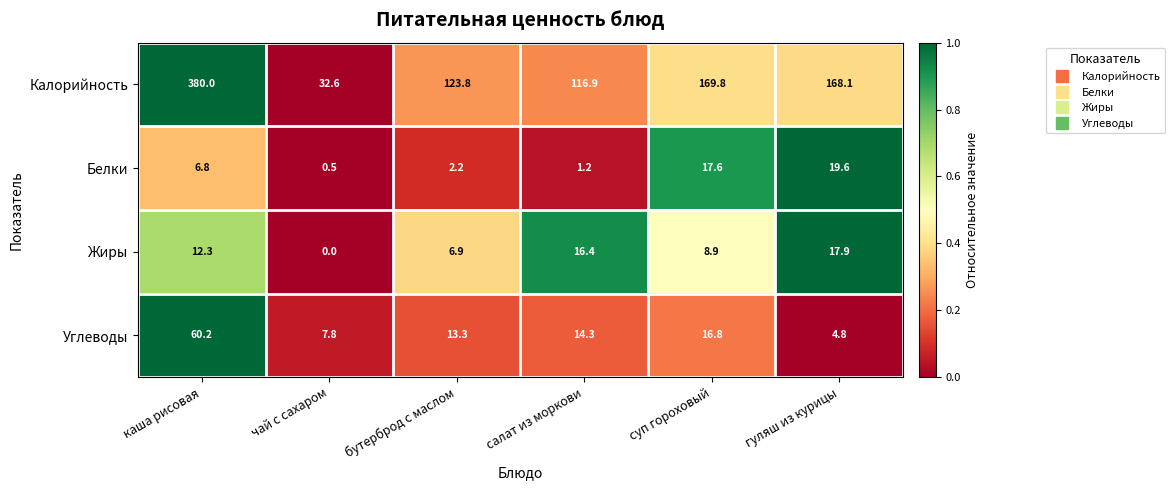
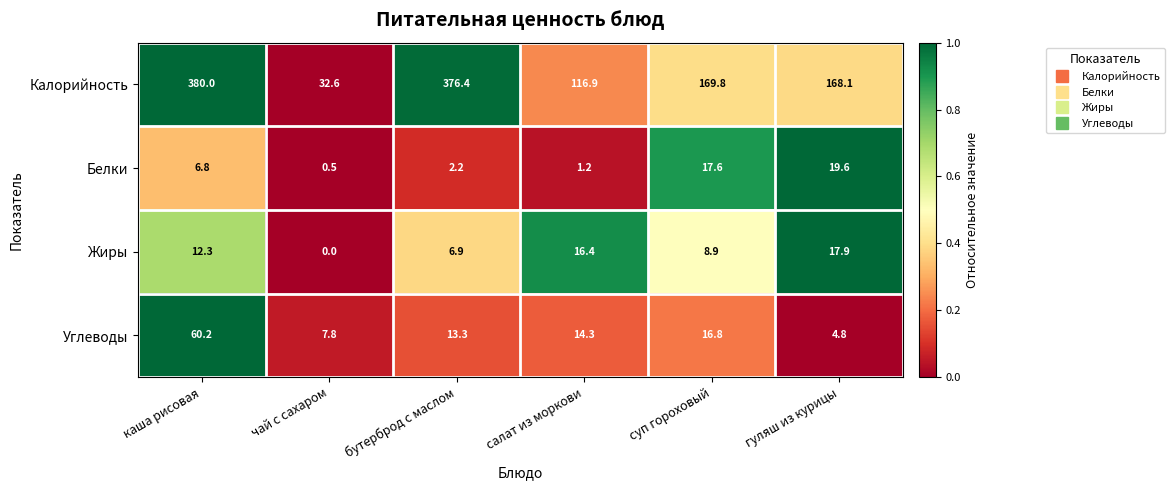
Калорийность, бутерброд с маслом: 123.8 -> 376.4
